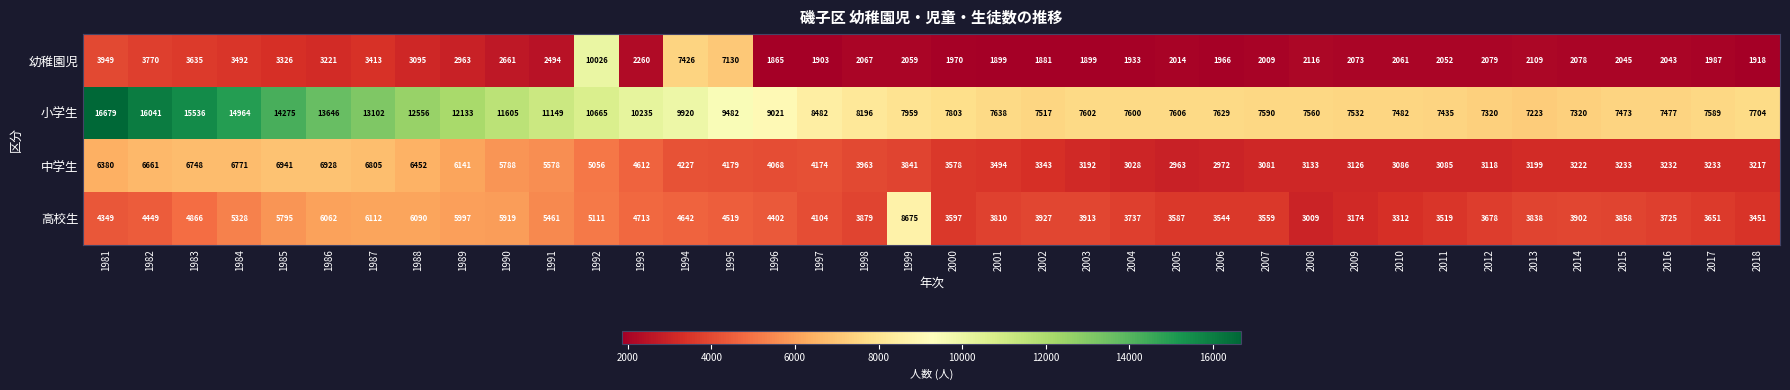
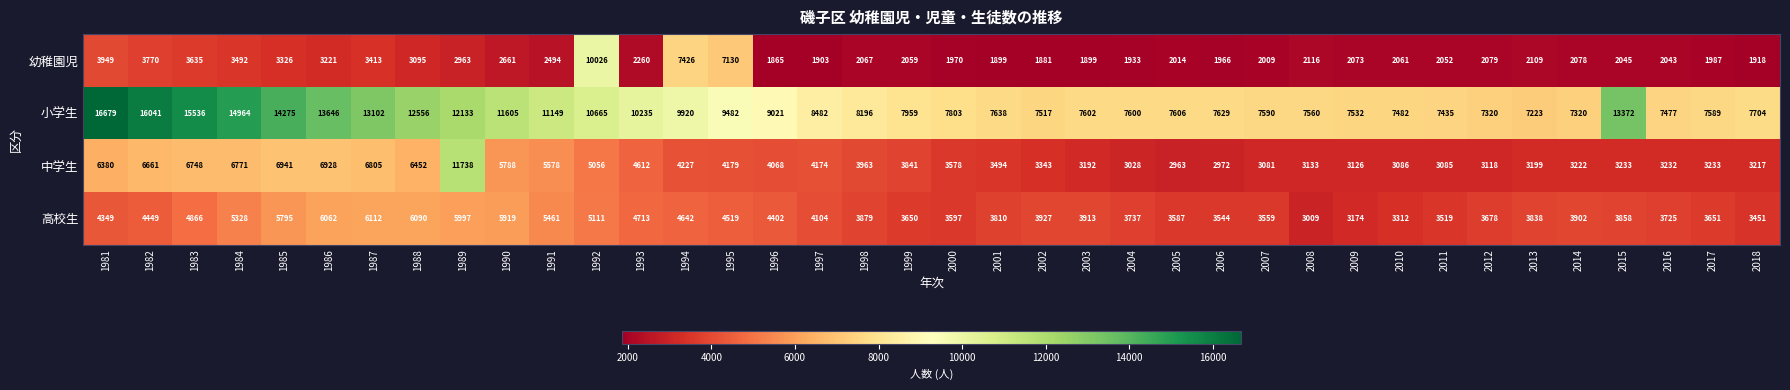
小学生, 2015: 7473 -> 13372
中学生, 1989: 6141 -> 11738
高校生, 1999: 8675 -> 3650
